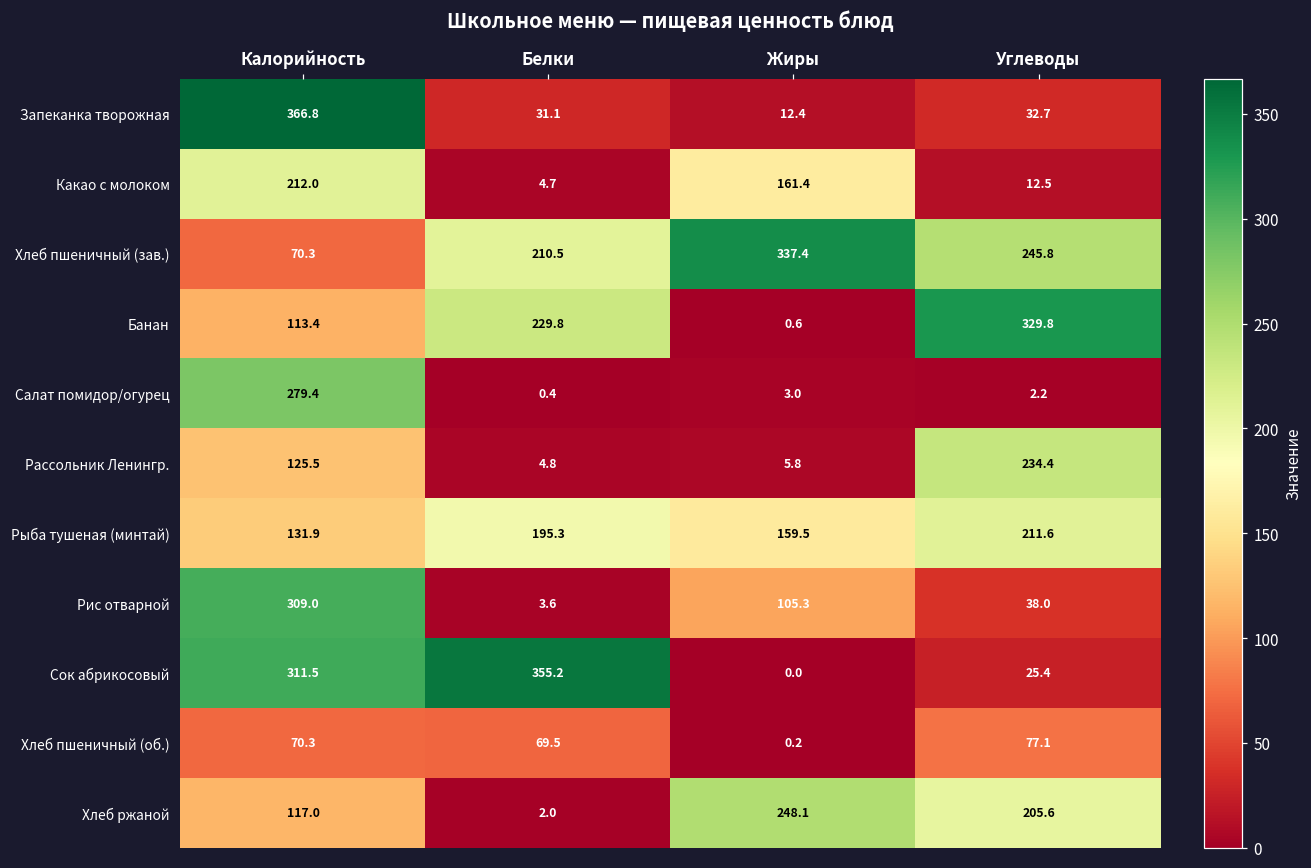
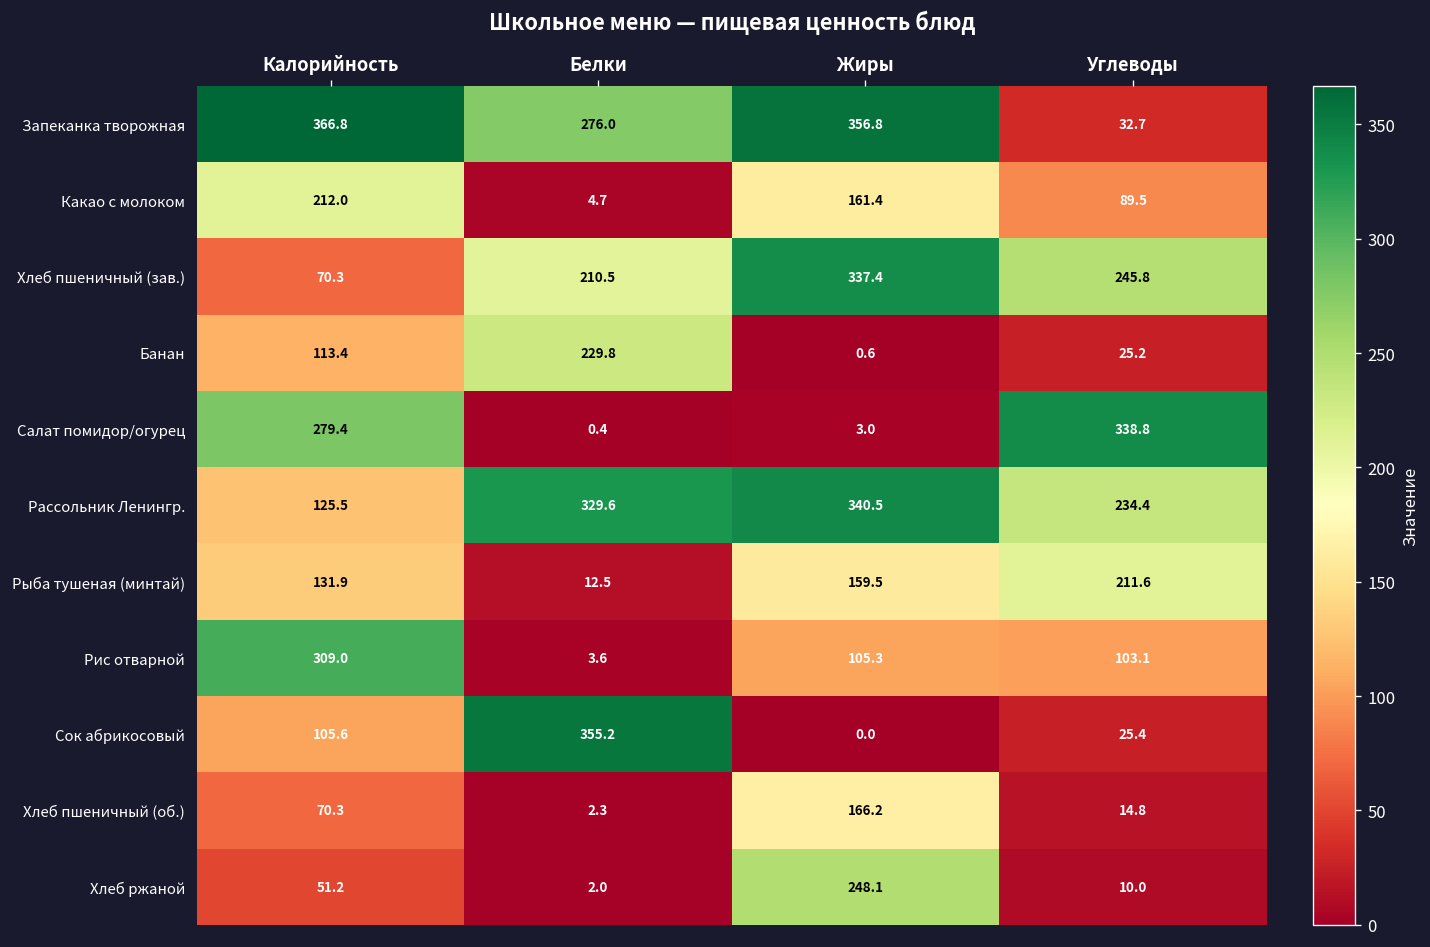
Запеканка творожная, Белки: 31.1 -> 276.0
Запеканка творожная, Жиры: 12.4 -> 356.8
Какао с молоком, Углеводы: 12.5 -> 89.5
Банан, Углеводы: 329.8 -> 25.2
Салат помидор/огурец, Углеводы: 2.2 -> 338.8
Рассольник Ленингр., Белки: 4.8 -> 329.6
Рассольник Ленингр., Жиры: 5.8 -> 340.5
Рыба тушеная (минтай), Белки: 195.3 -> 12.5
Рис отварной, Углеводы: 38.0 -> 103.1
Сок абрикосовый, Калорийность: 311.5 -> 105.6
Хлеб пшеничный (об.), Белки: 69.5 -> 2.3
Хлеб пшеничный (об.), Жиры: 0.2 -> 166.2
Хлеб пшеничный (об.), Углеводы: 77.1 -> 14.8
Хлеб ржаной, Калорийность: 117.0 -> 51.2
Хлеб ржаной, Углеводы: 205.6 -> 10.0
